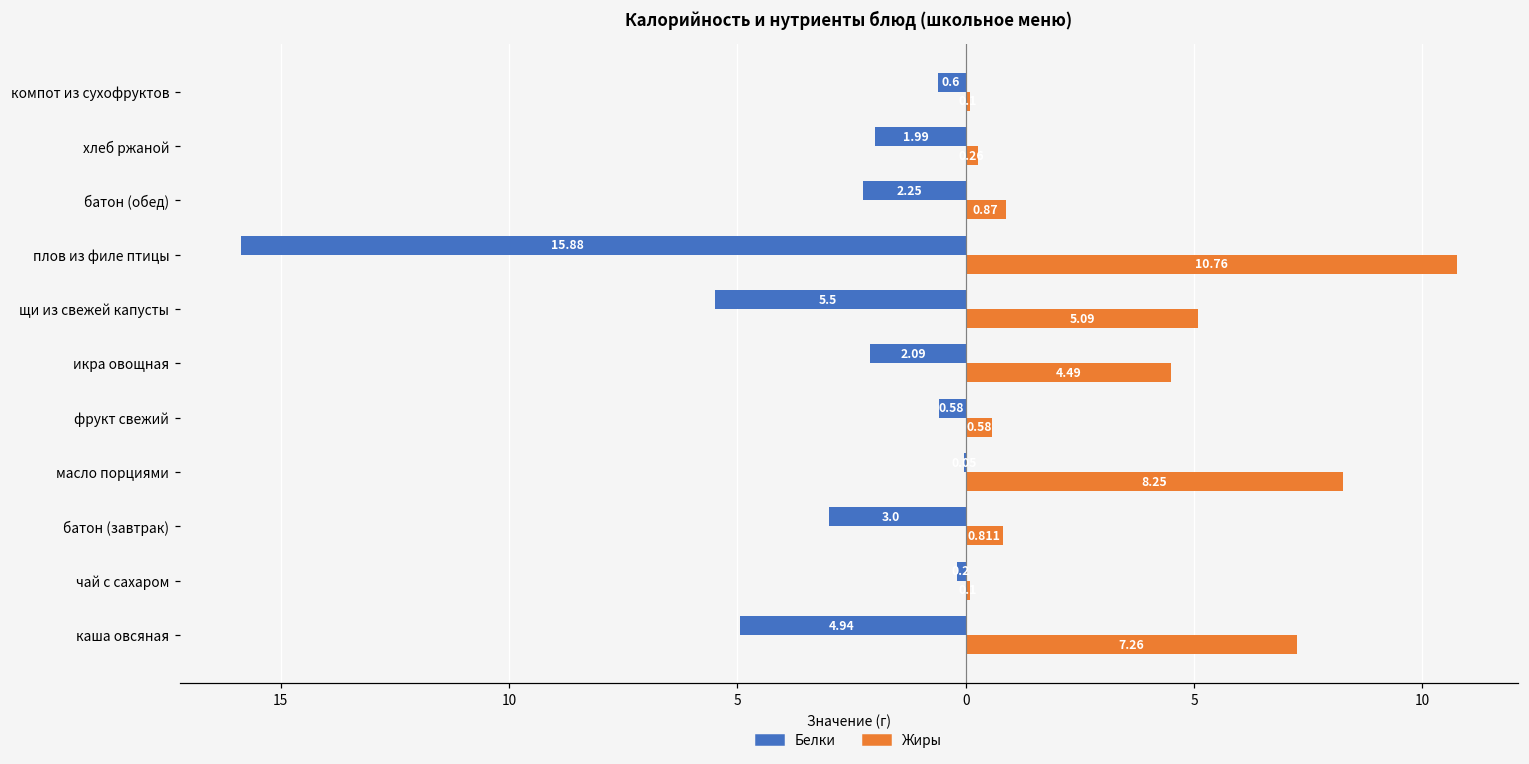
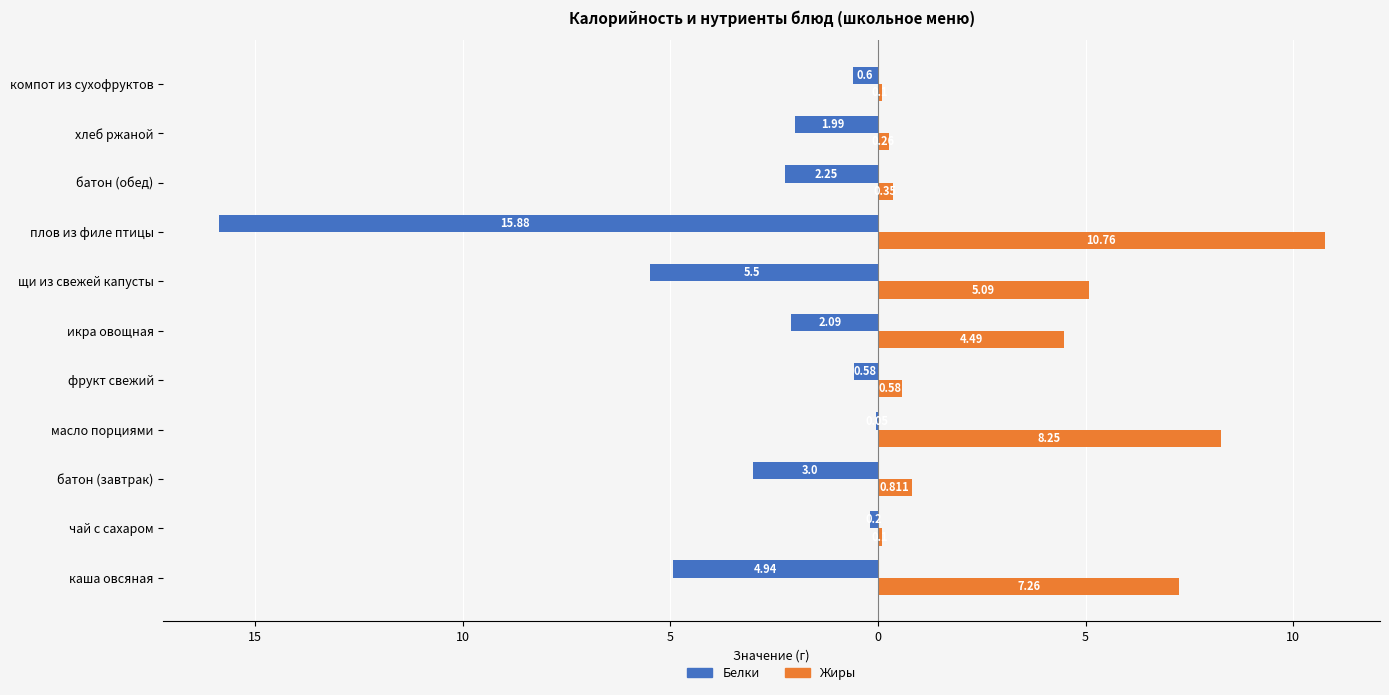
Жиры, батон (обед): 0.87 -> 0.35
